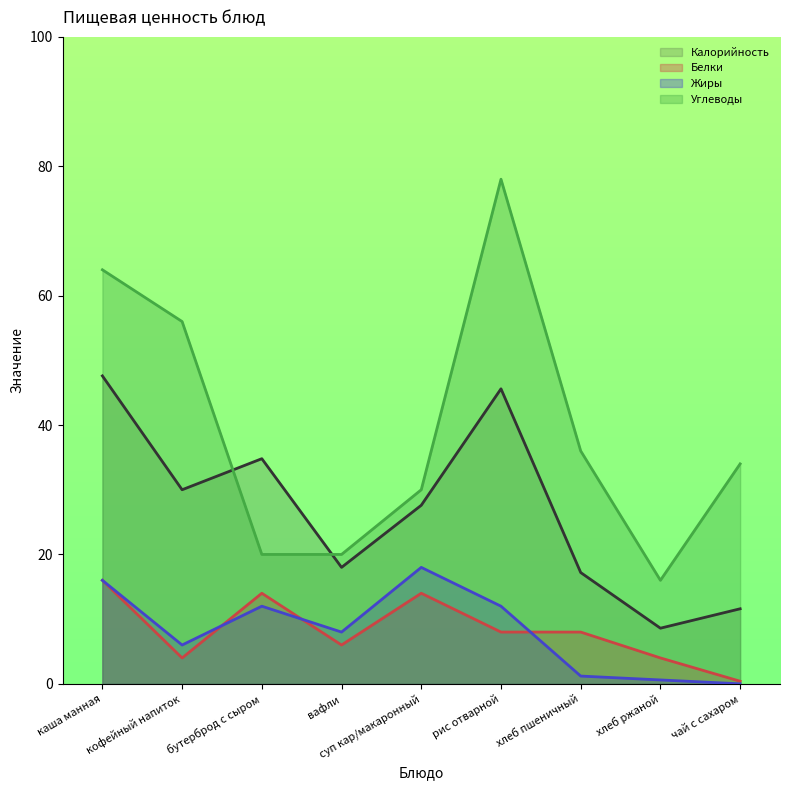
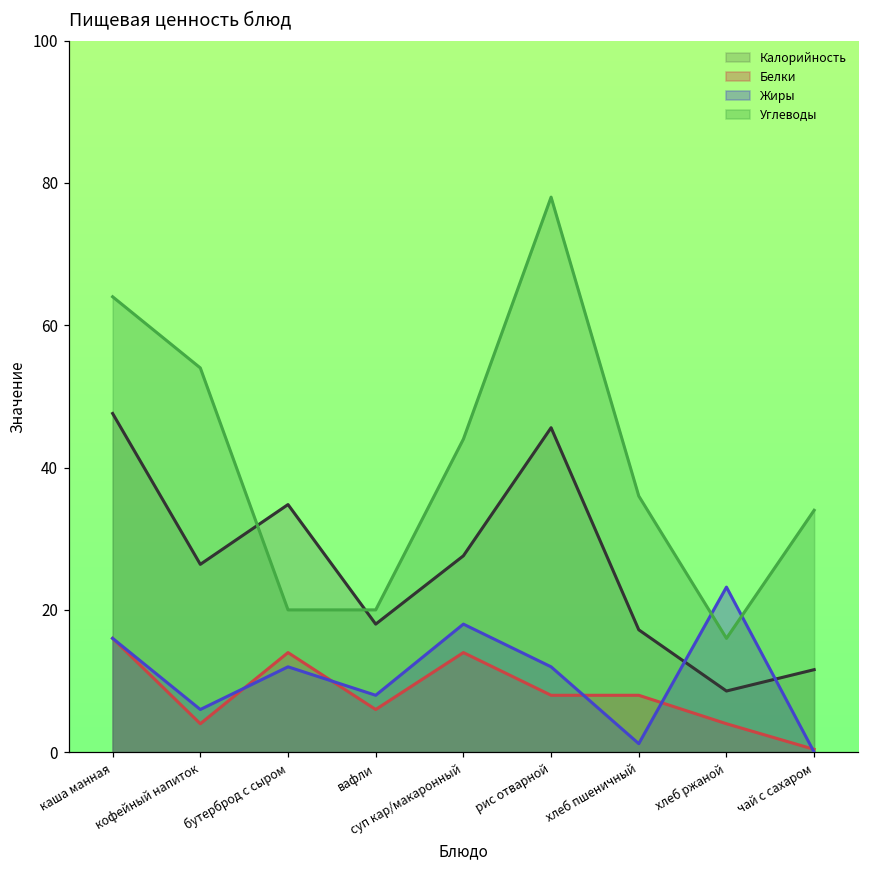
Калорийность, кофейный напиток: 30 -> 26
Углеводы, кофейный напиток: 56 -> 54
Углеводы, суп кар/макаронный: 30 -> 44
Жиры, хлеб ржаной: 1 -> 23
